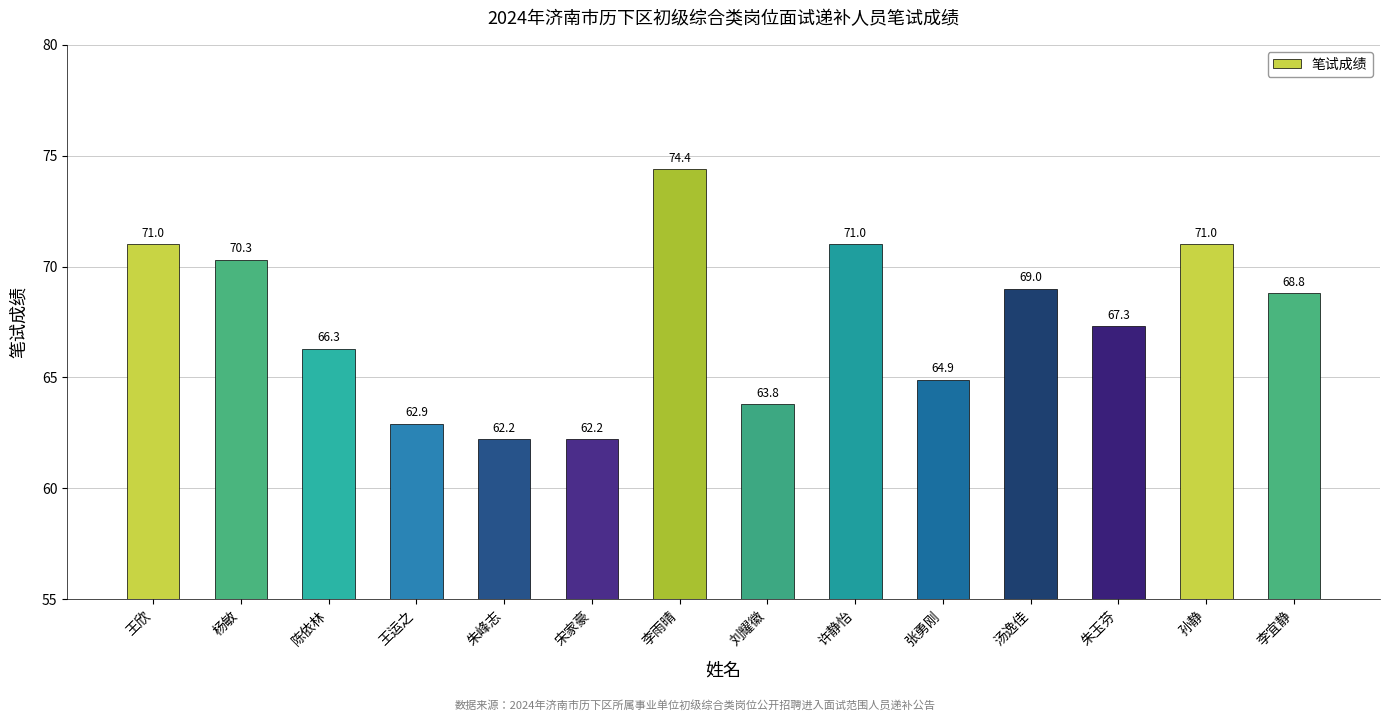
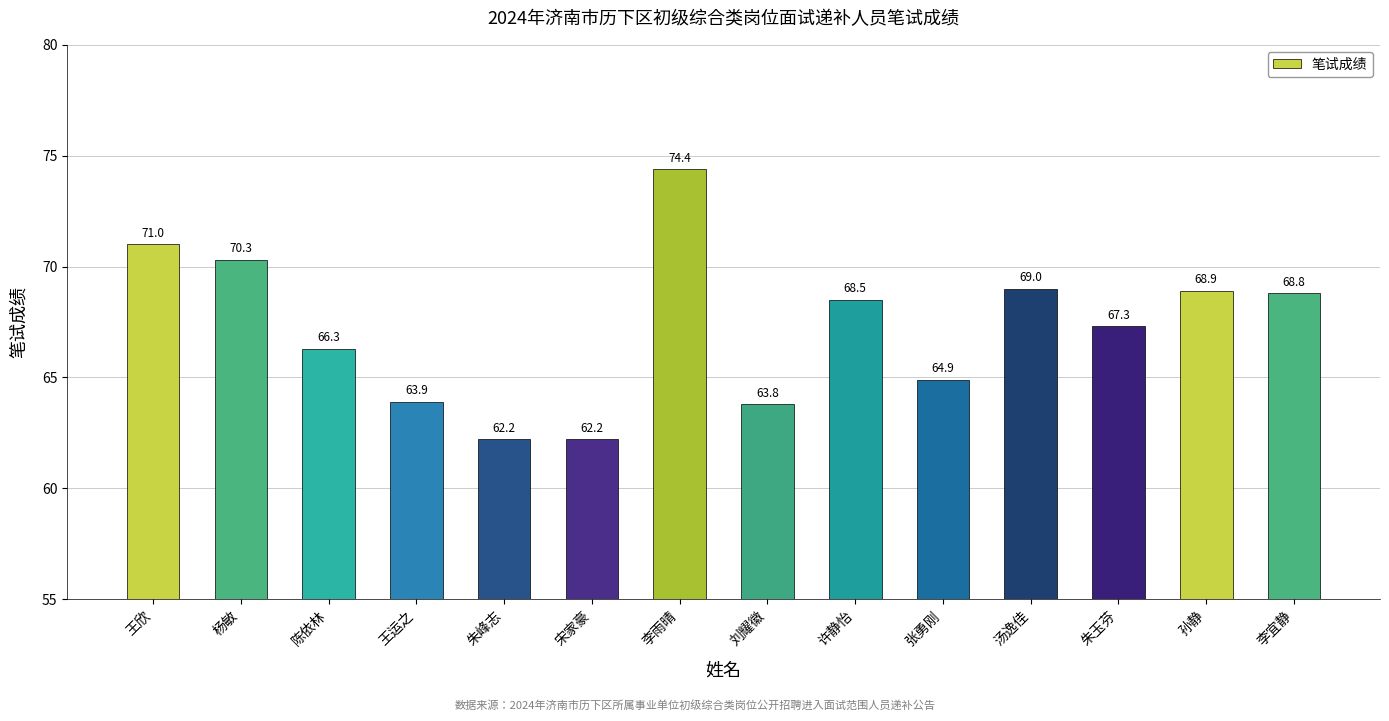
王运之: 62.9 -> 63.9
许静怡: 71.0 -> 68.5
孙静: 71.0 -> 68.9
